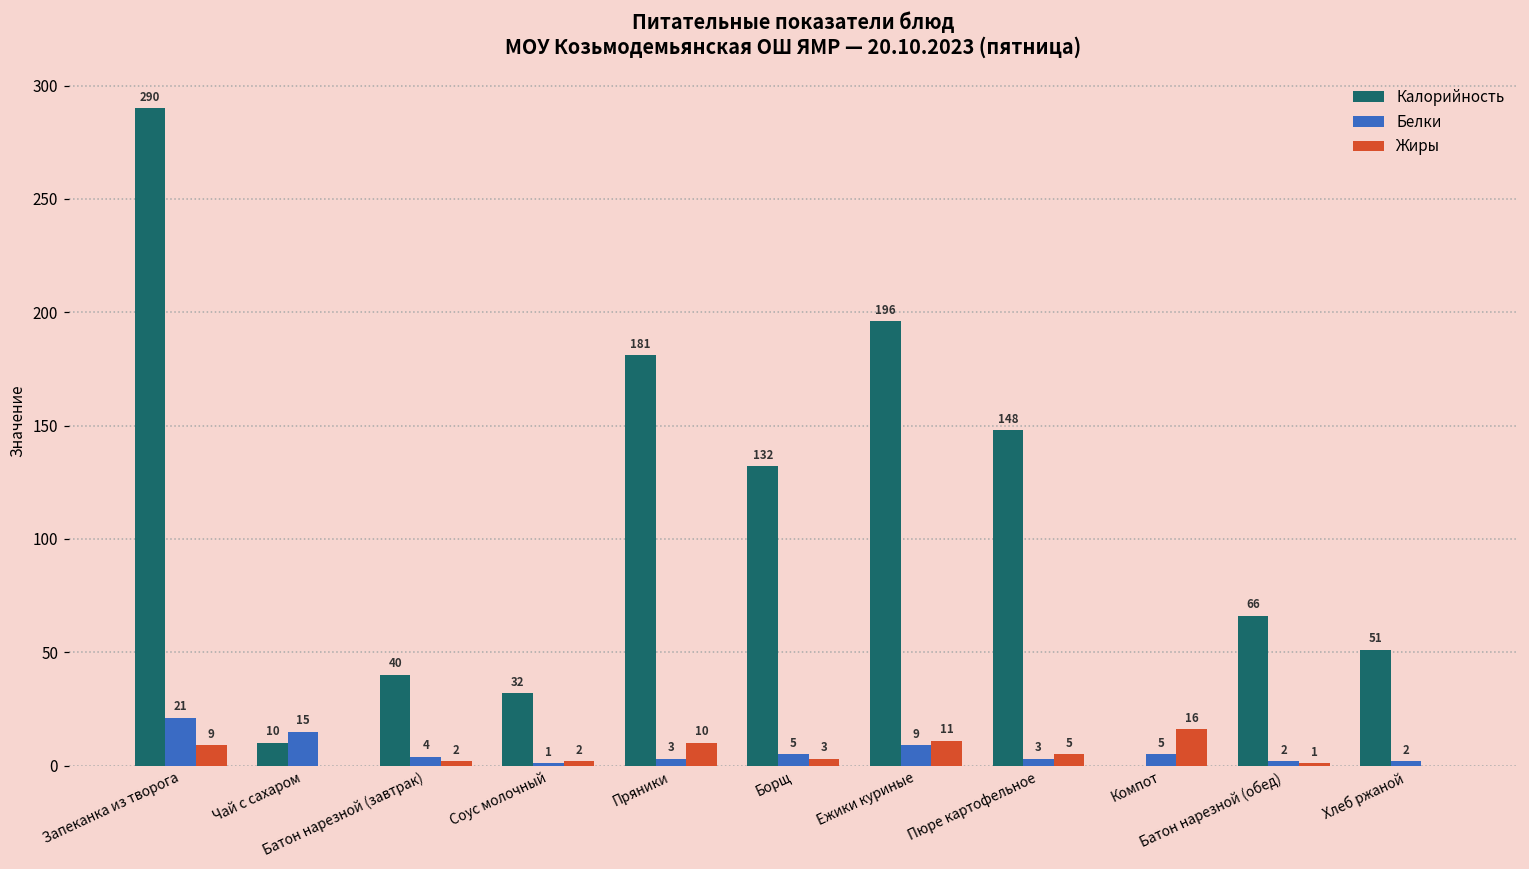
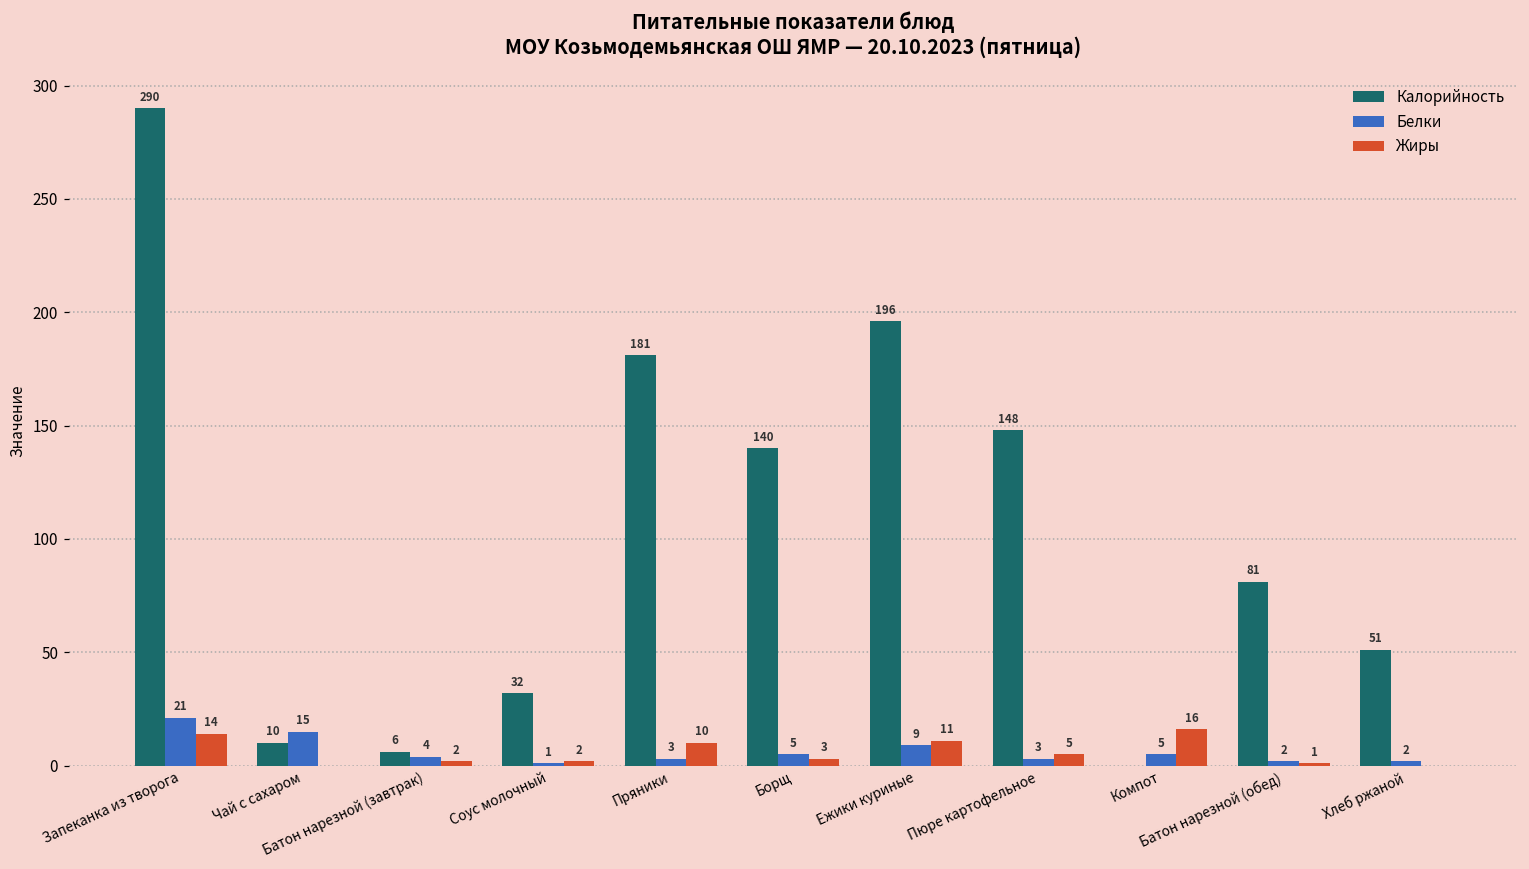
Жиры, Запеканка из творога: 9 -> 14
Калорийность, Батон нарезной (завтрак): 40 -> 6
Калорийность, Борщ: 132 -> 140
Калорийность, Батон нарезной (обед): 66 -> 81
